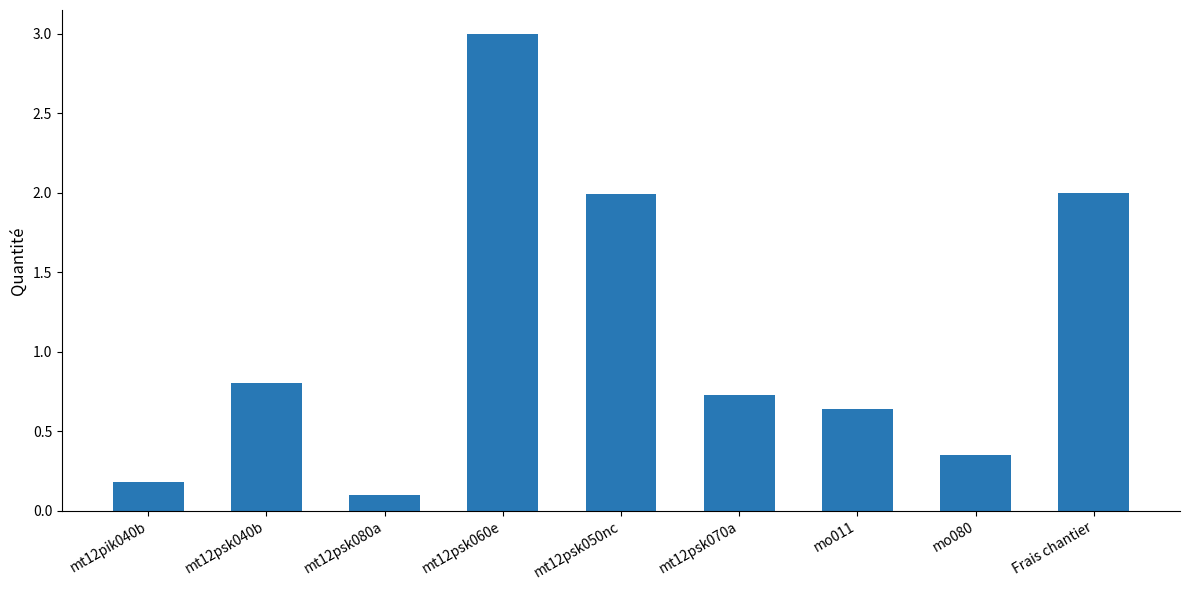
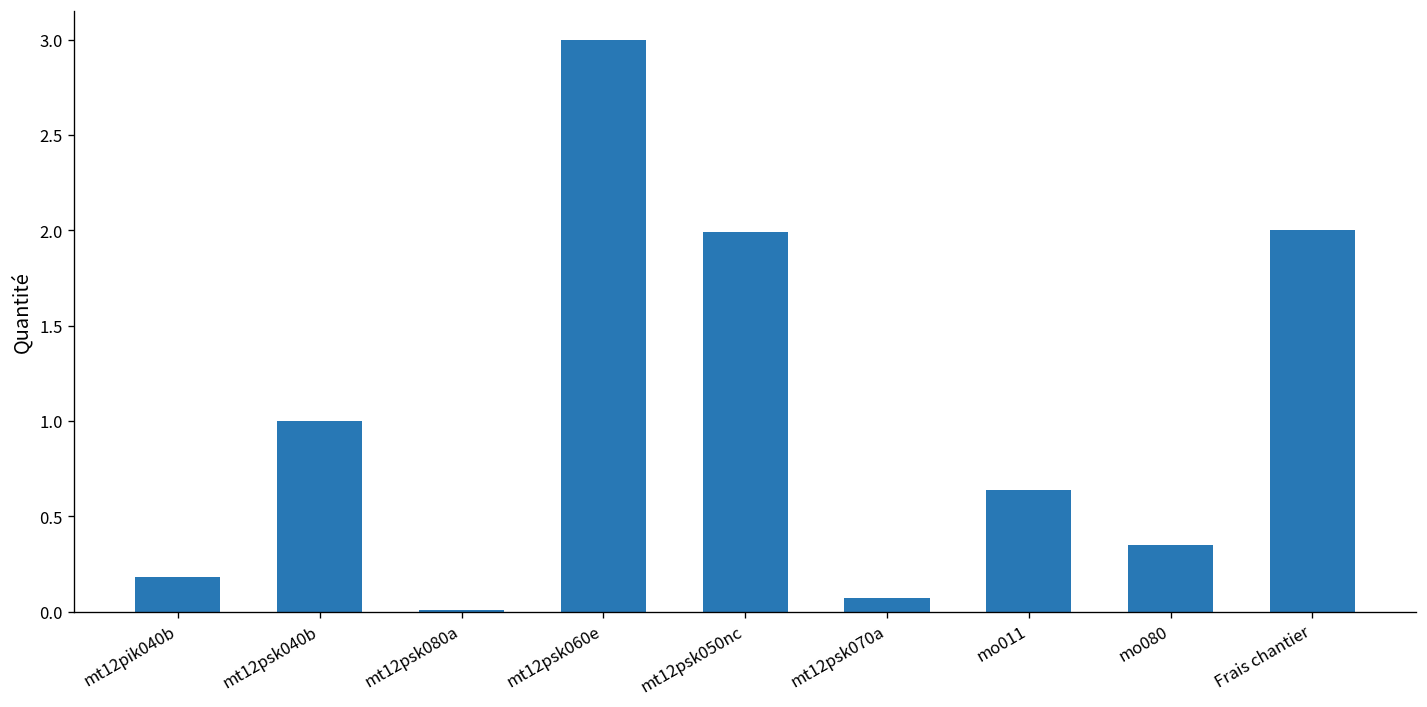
mt12psk040b: 0.8 -> 1.0
mt12psk080a: 0.10 -> 0.01
mt12psk070a: 0.73 -> 0.07
